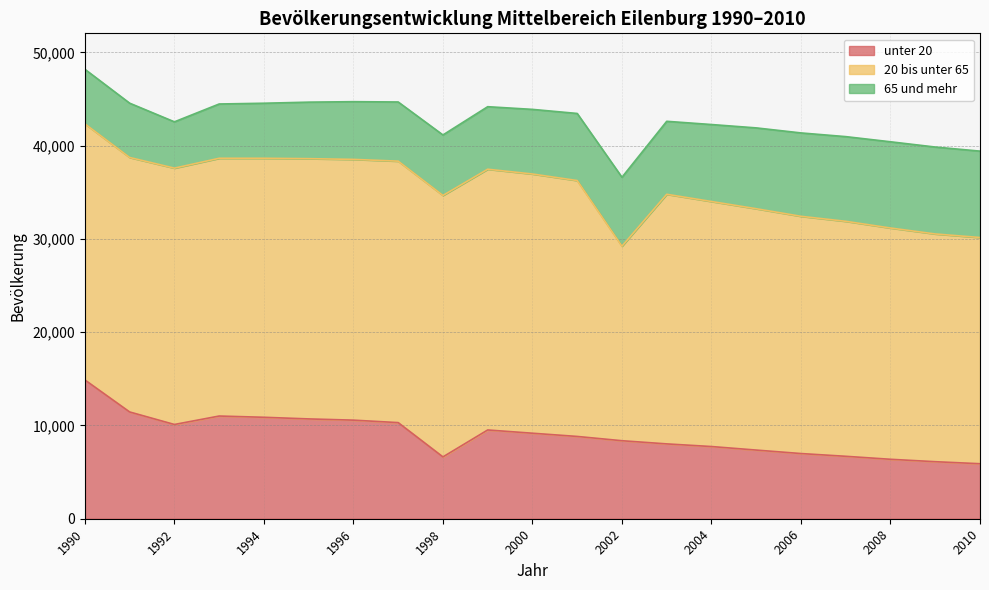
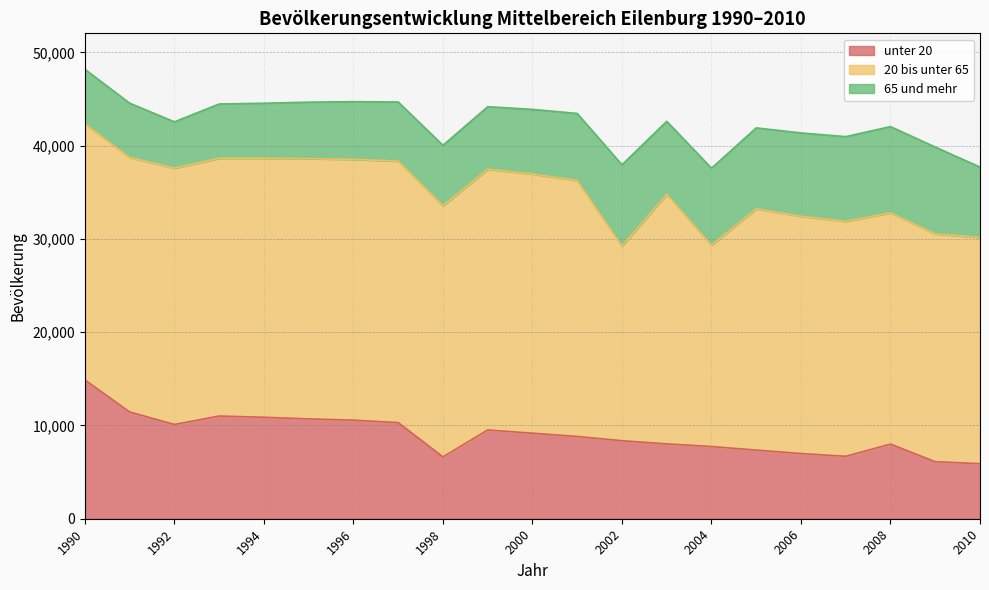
20 bis unter 65, 1998: 28,000 -> 27,000
65 und mehr, 2002: 7,000 -> 9,000
20 bis unter 65, 2004: 26,000 -> 22,000
unter 20, 2008: 6,000 -> 8,000
65 und mehr, 2010: 9,000 -> 8,000
